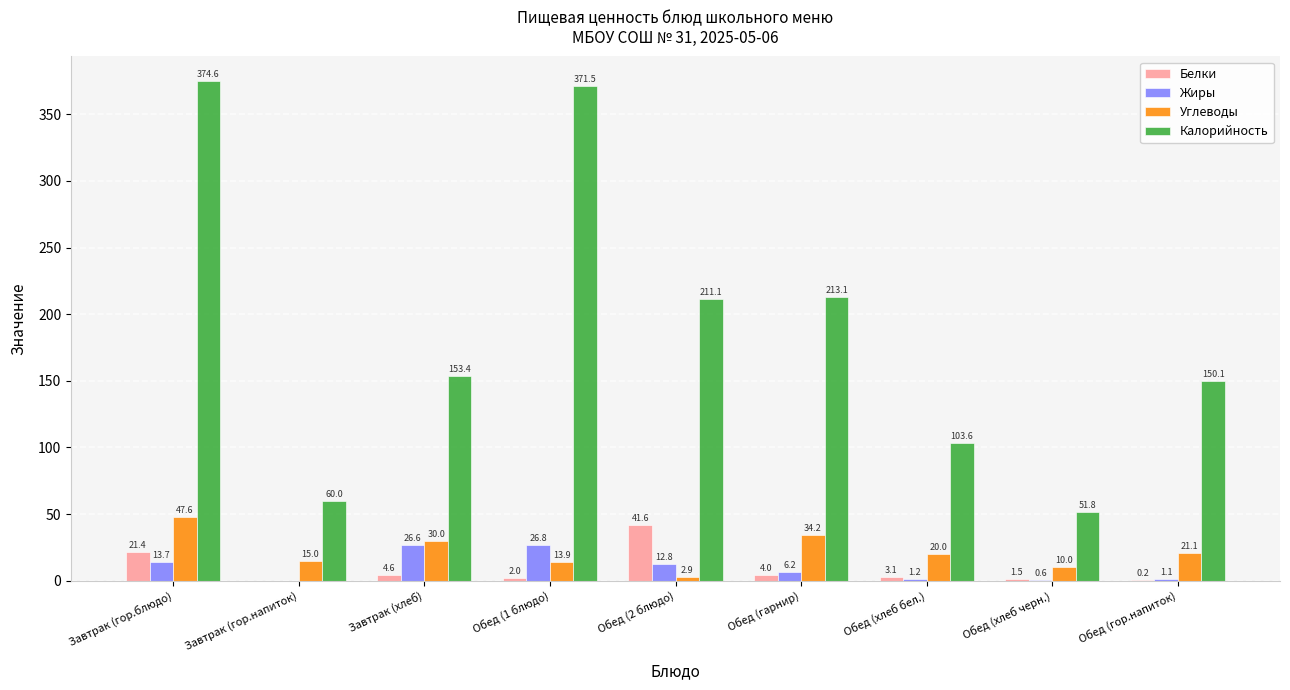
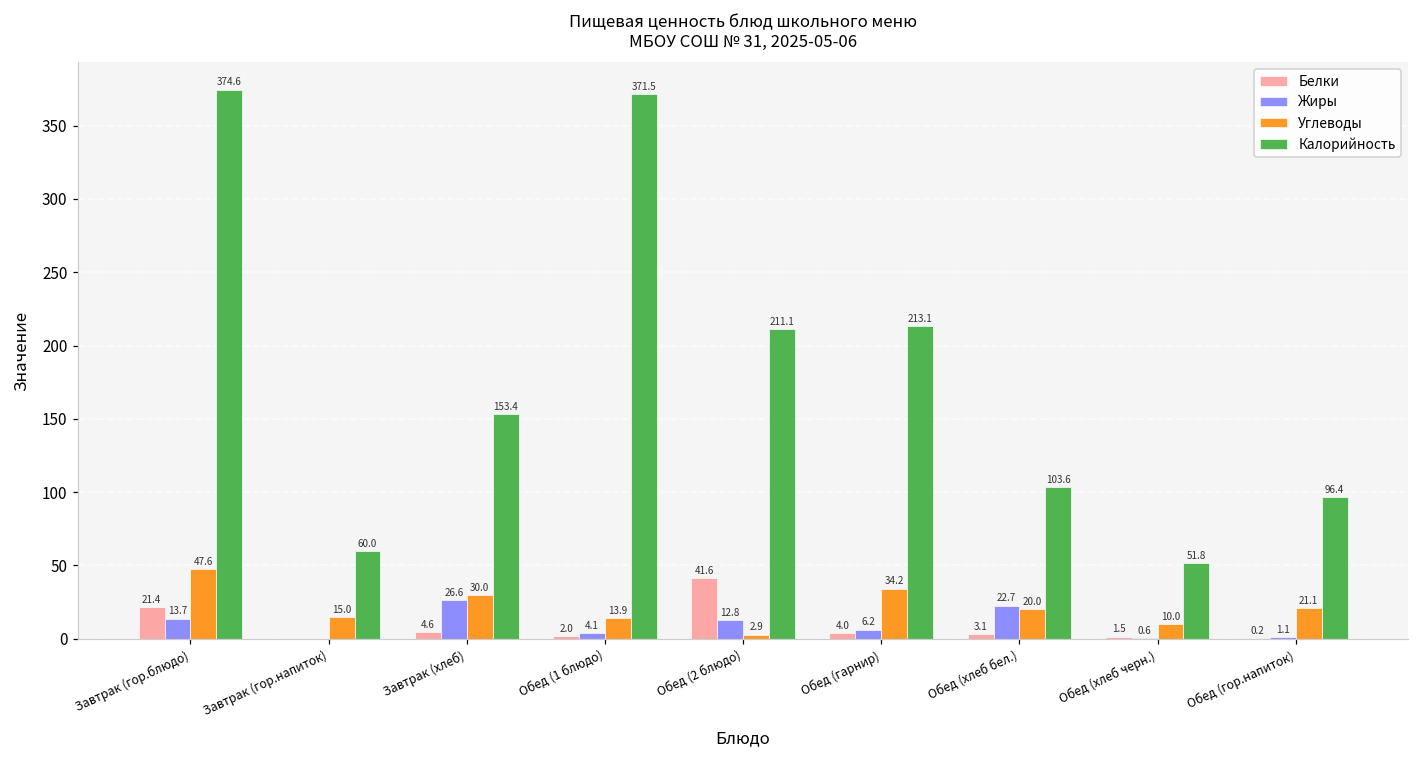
Жиры, Обед (1 блюдо): 26.8 -> 4.1
Жиры, Обед (хлеб бел.): 1.2 -> 22.7
Калорийность, Обед (гор.напиток): 150.1 -> 96.4
